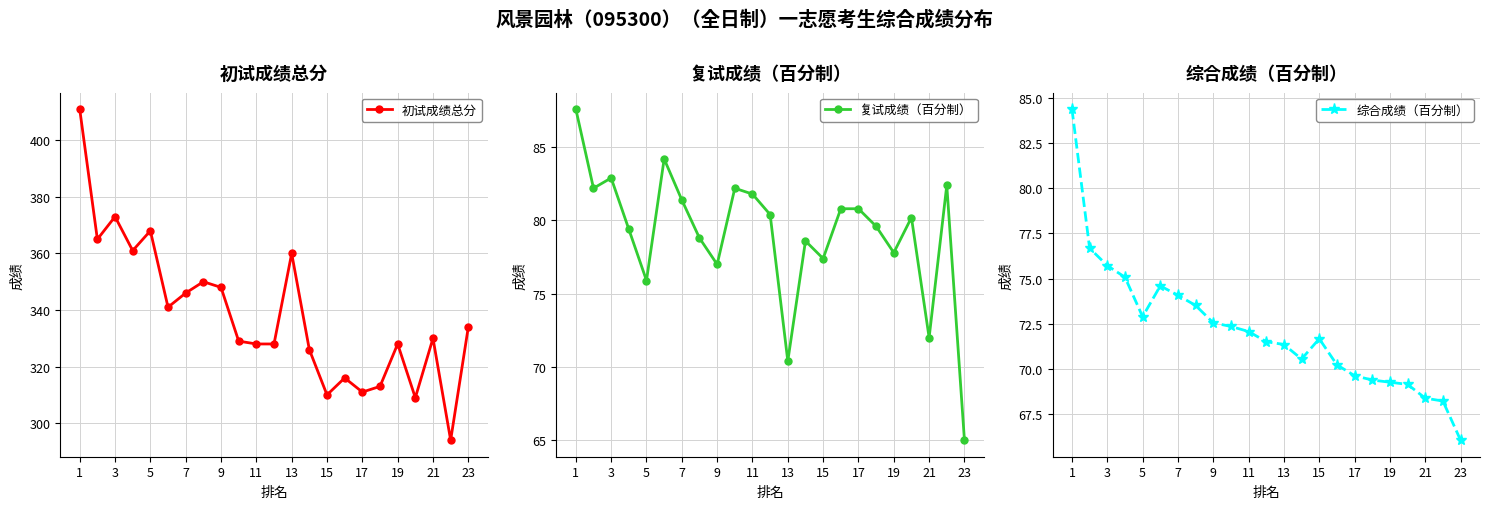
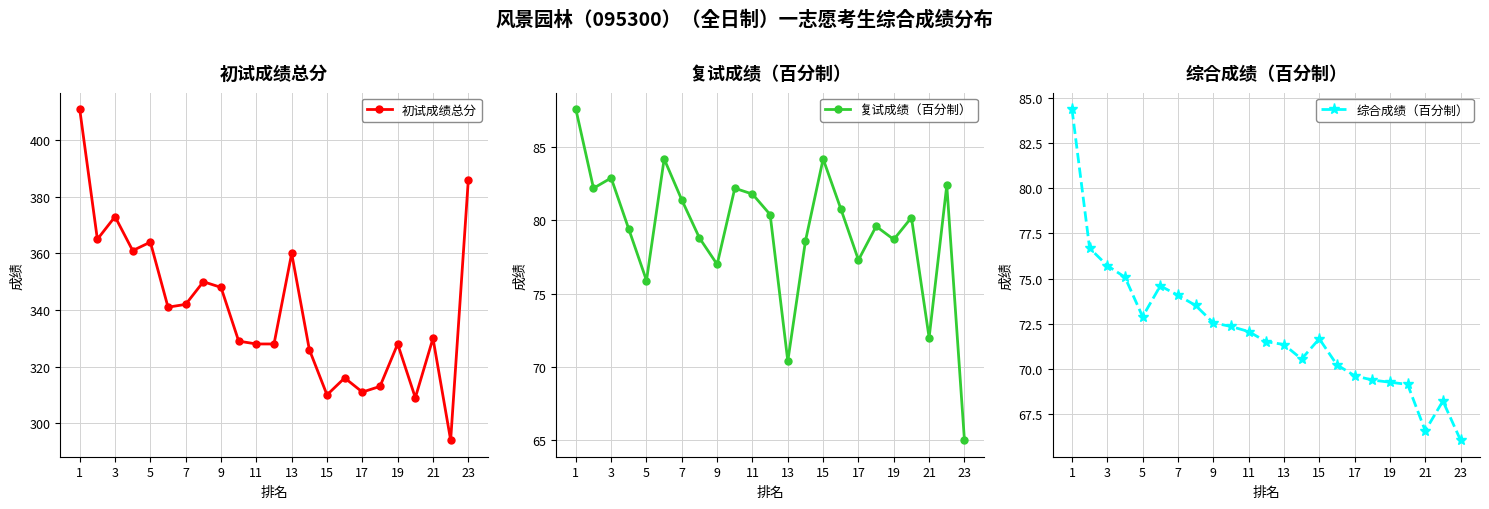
初试成绩总分, 5: 368 -> 364
初试成绩总分, 7: 346 -> 342
初试成绩总分, 23: 334 -> 386
复试成绩（百分制）, 15: 77.4 -> 84.2
复试成绩（百分制）, 17: 80.8 -> 77.3
复试成绩（百分制）, 19: 77.8 -> 78.7
综合成绩（百分制）, 21: 68.4 -> 66.6
